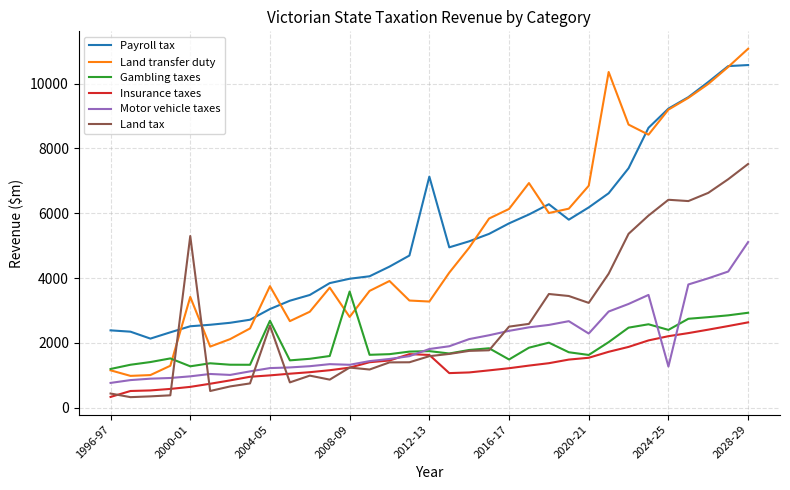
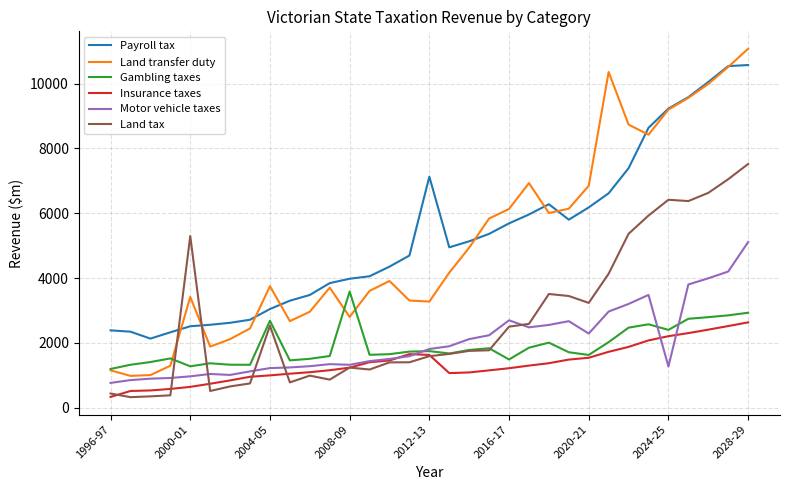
Motor vehicle taxes, 2016-17: 2400 -> 2700
